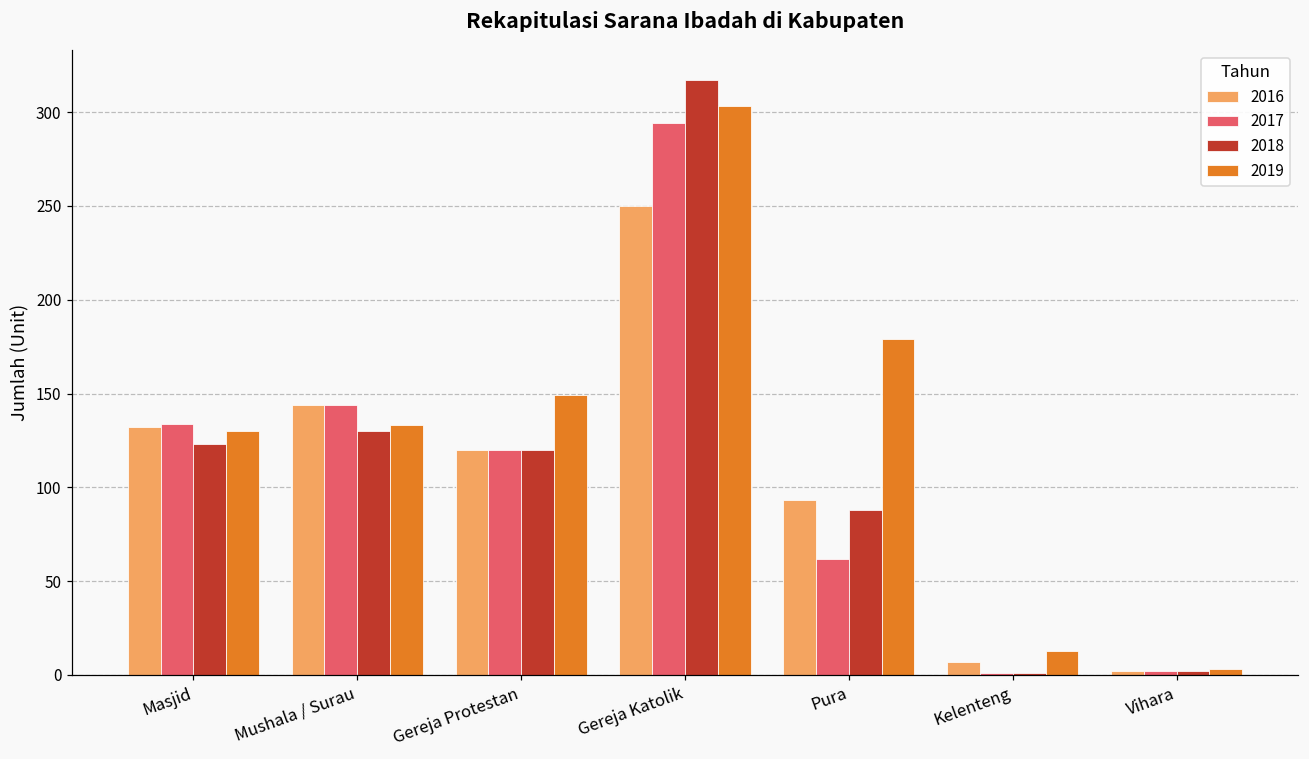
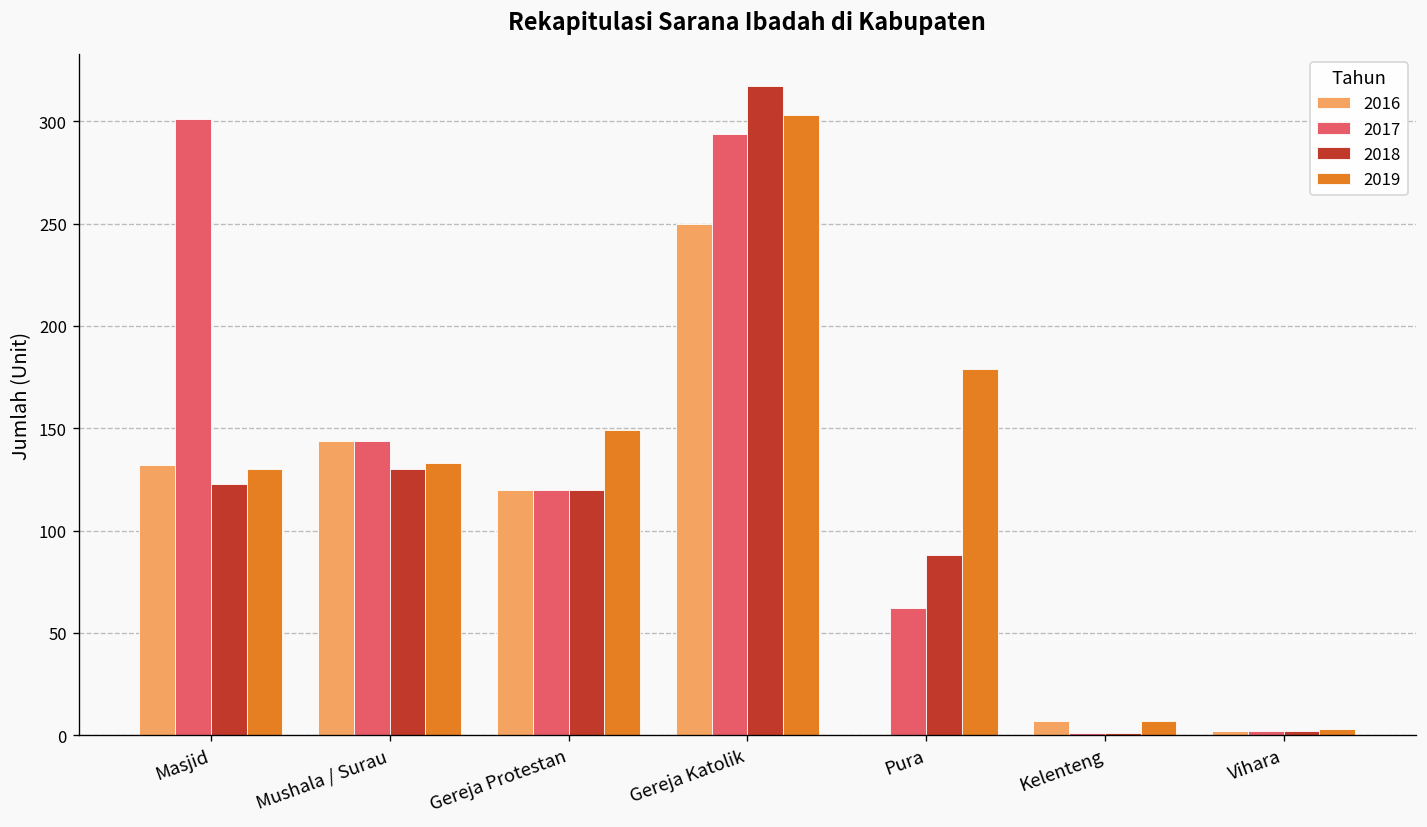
2017, Masjid: 134 -> 301
2016, Pura: 93 -> 0
2019, Kelenteng: 13 -> 7
